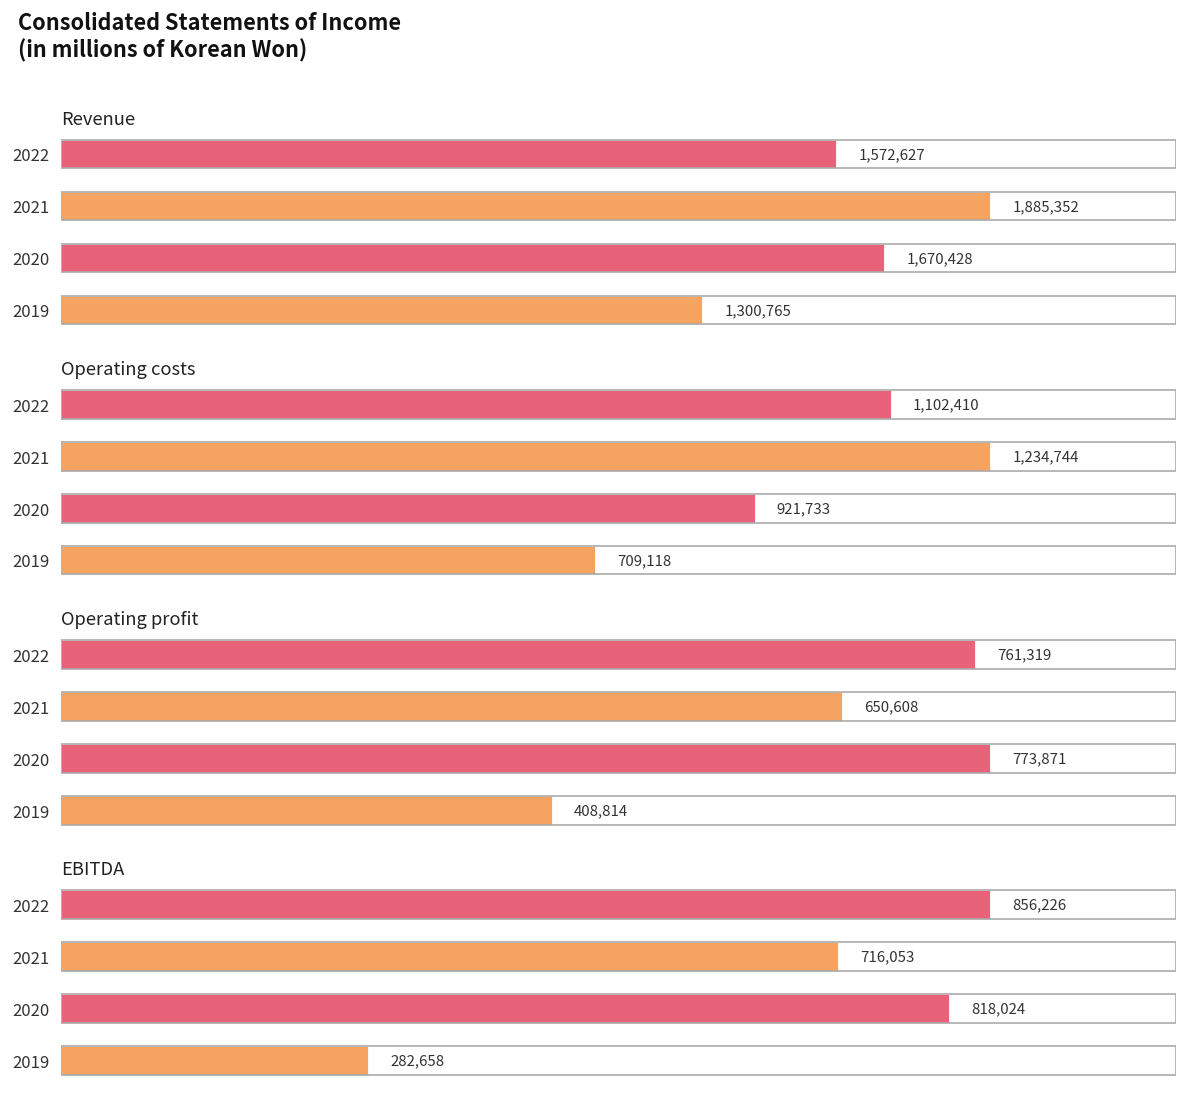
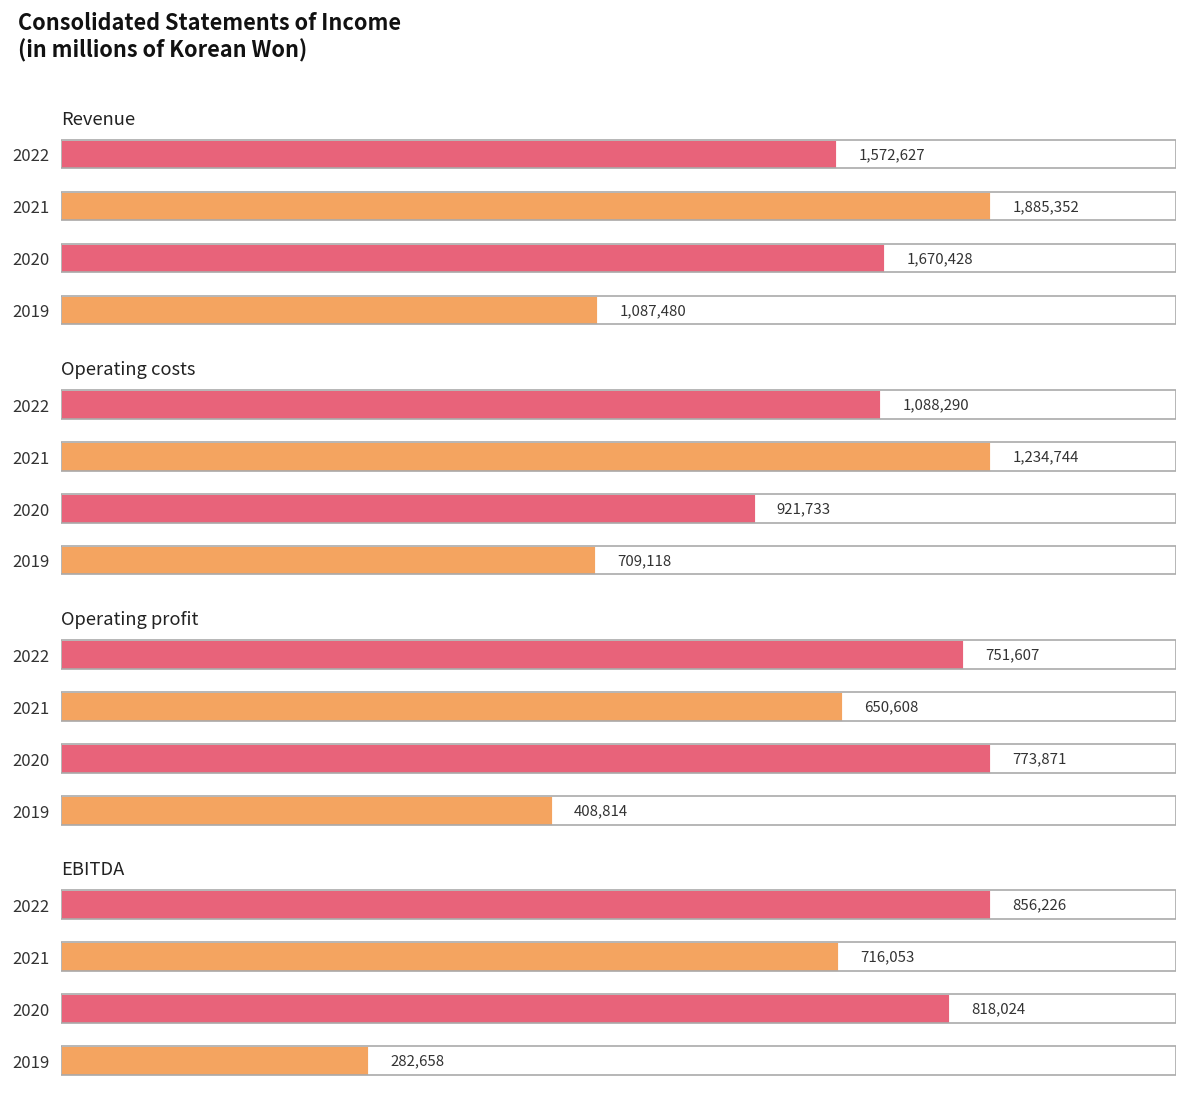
Revenue, 2019: 1,300,765 -> 1,087,480
Operating costs, 2022: 1,102,410 -> 1,088,290
Operating profit, 2022: 761,319 -> 751,607
